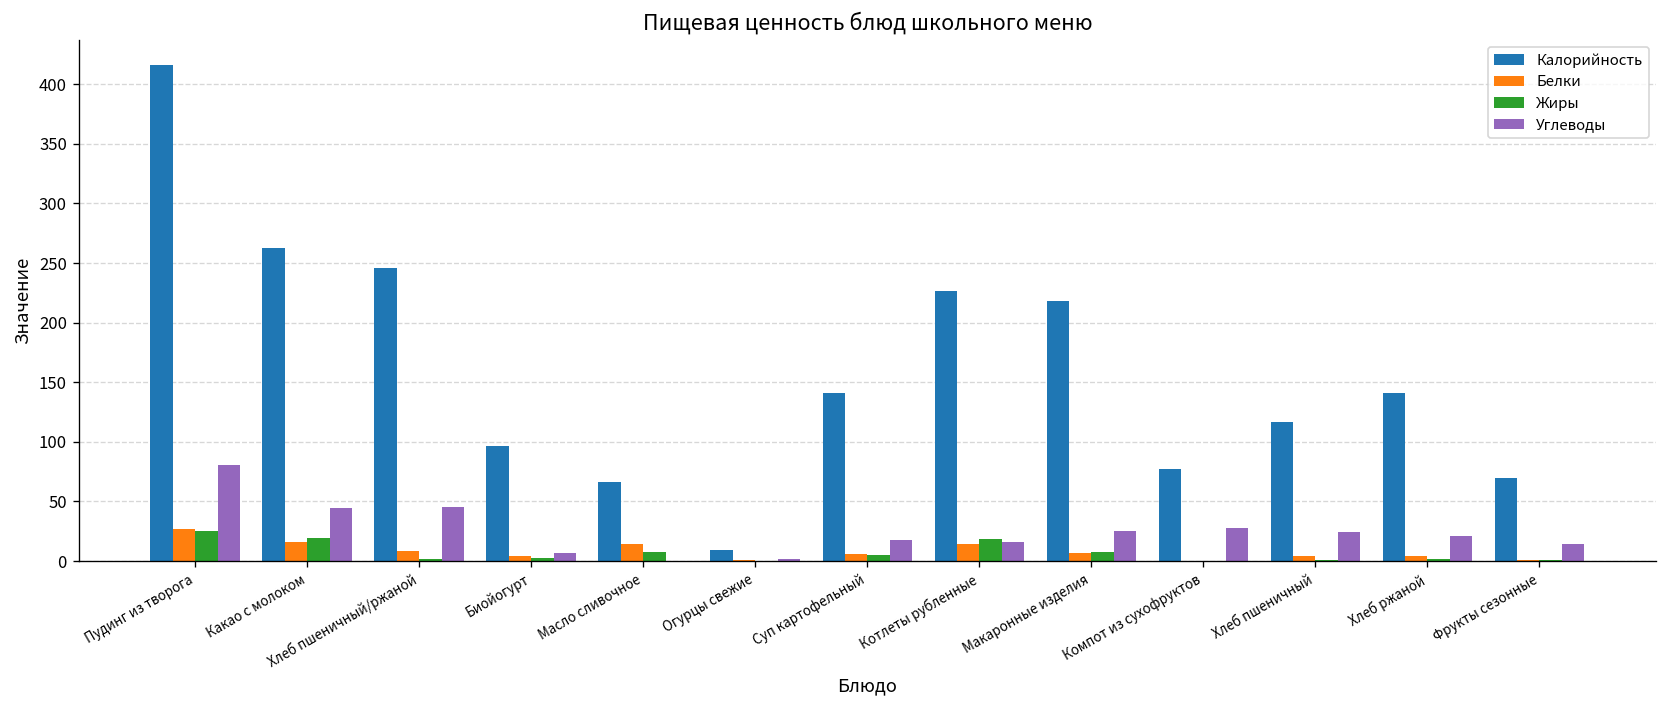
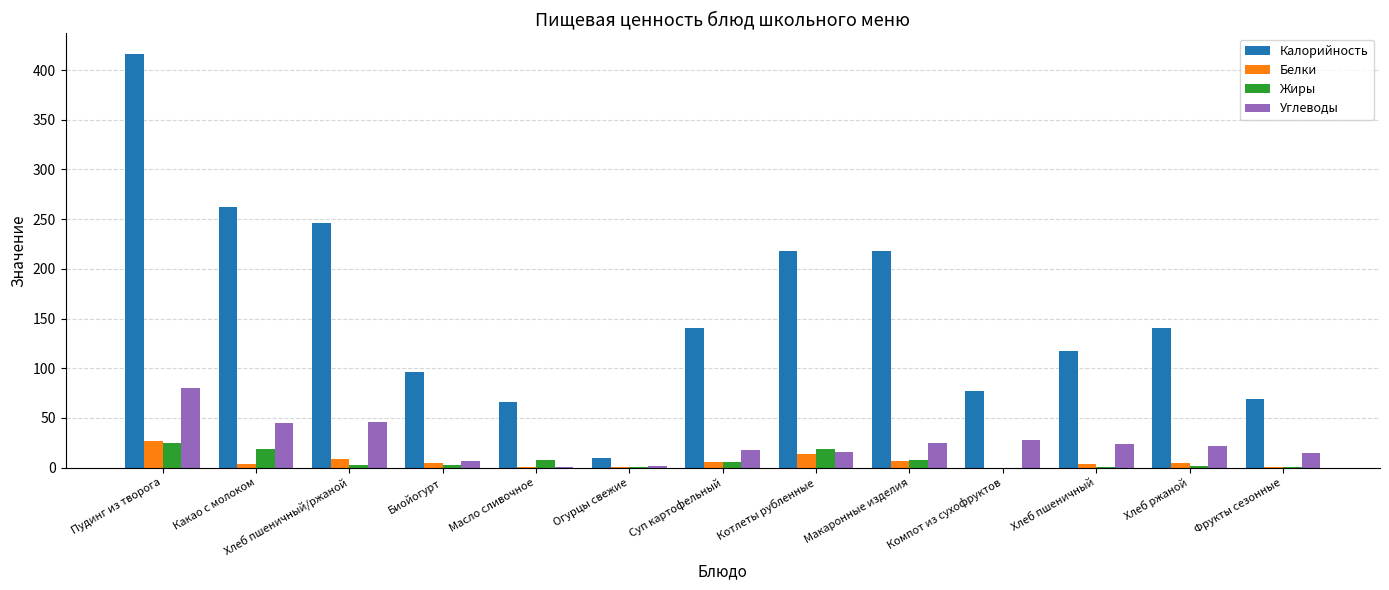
Белки, Какао с молоком: 20 -> 0
Белки, Масло сливочное: 10 -> 0
Калорийность, Котлеты рубленные: 230 -> 220
